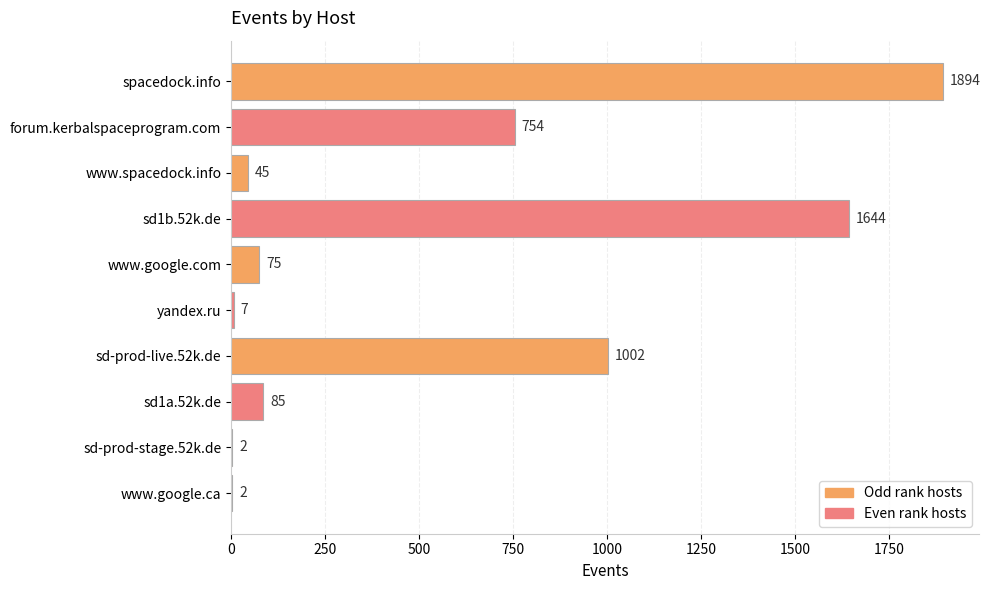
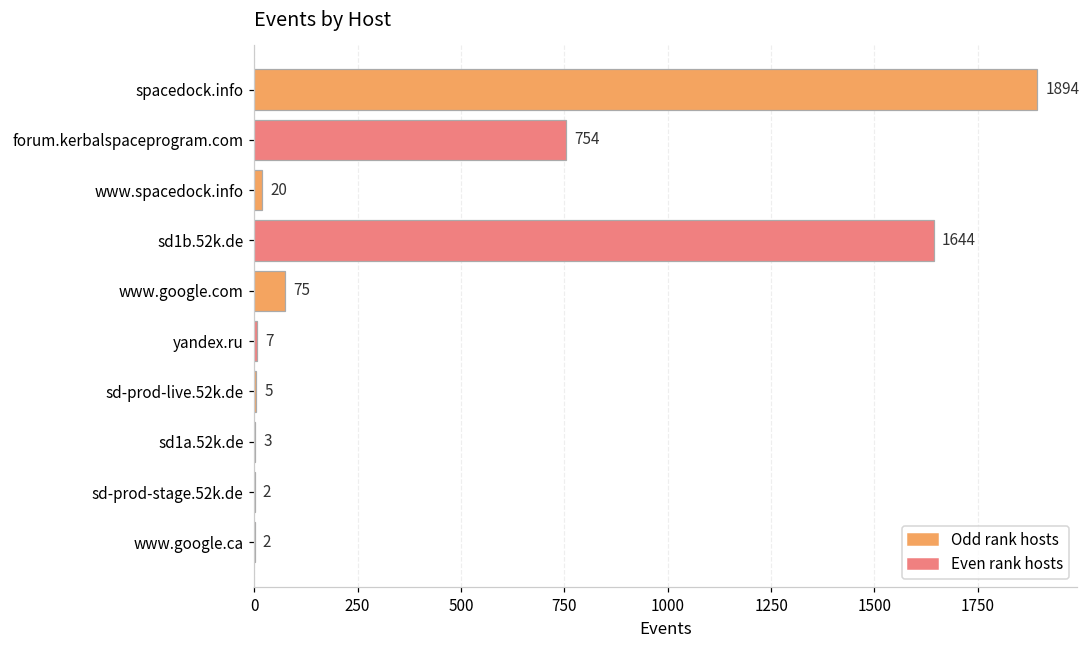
www.spacedock.info: 45 -> 20
sd-prod-live.52k.de: 1002 -> 5
sd1a.52k.de: 85 -> 3
